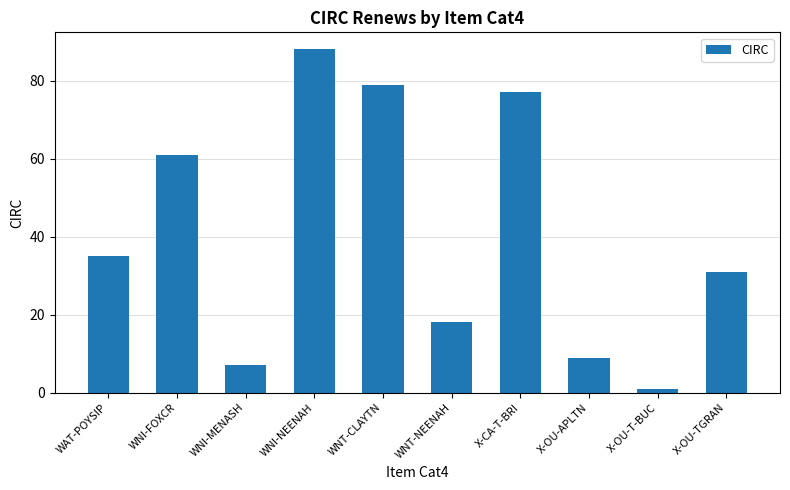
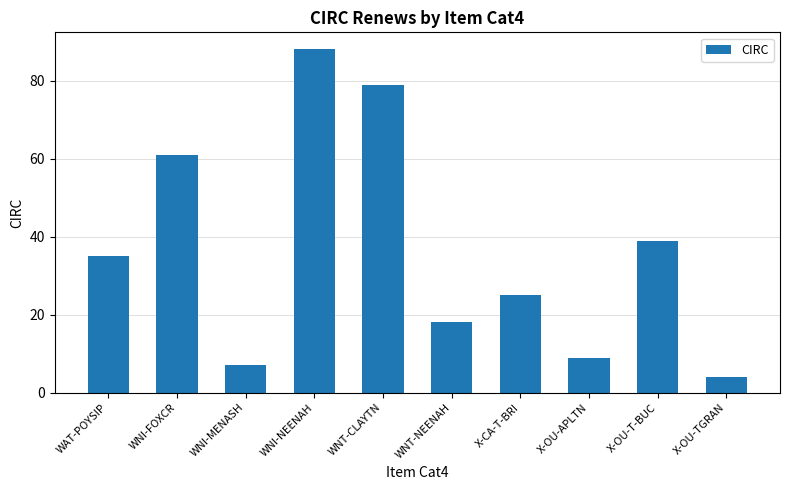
X-CA-T-BRI: 77 -> 25
X-OU-T-BUC: 1 -> 39
X-OU-TGRAN: 31 -> 4
